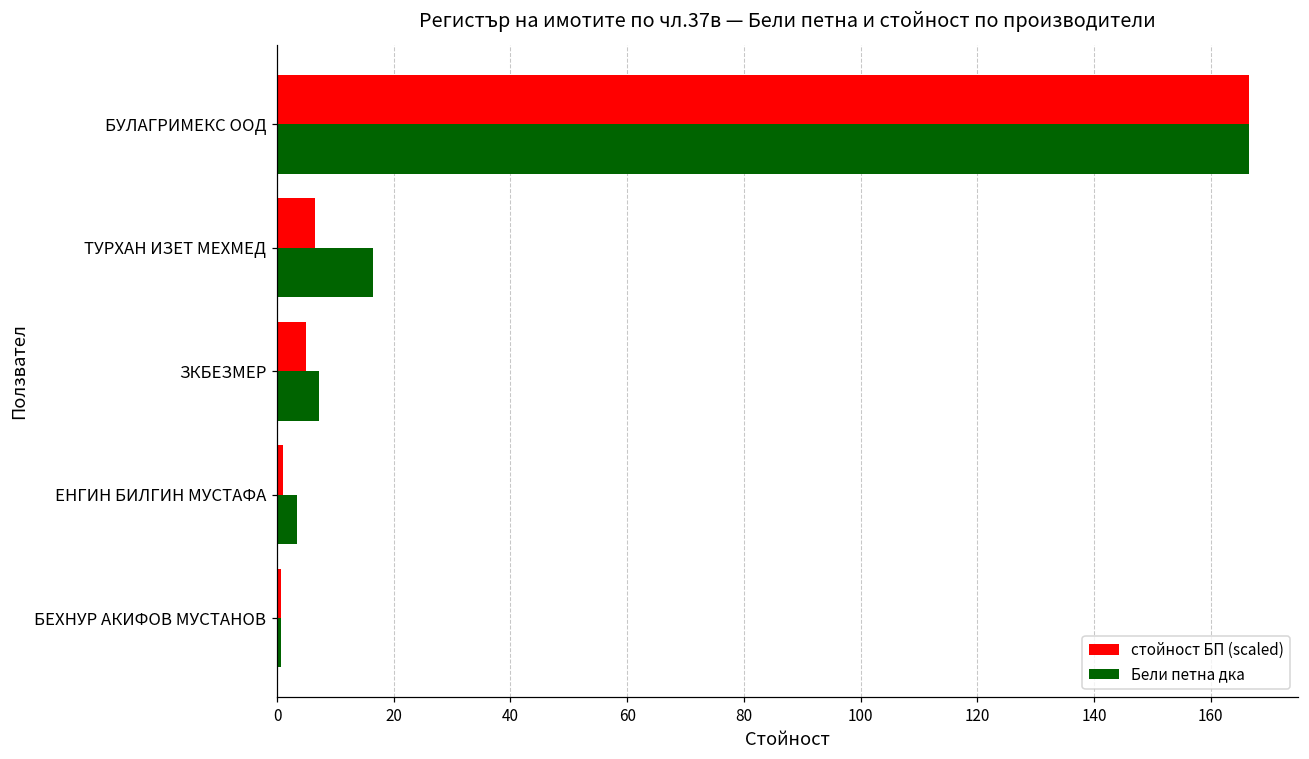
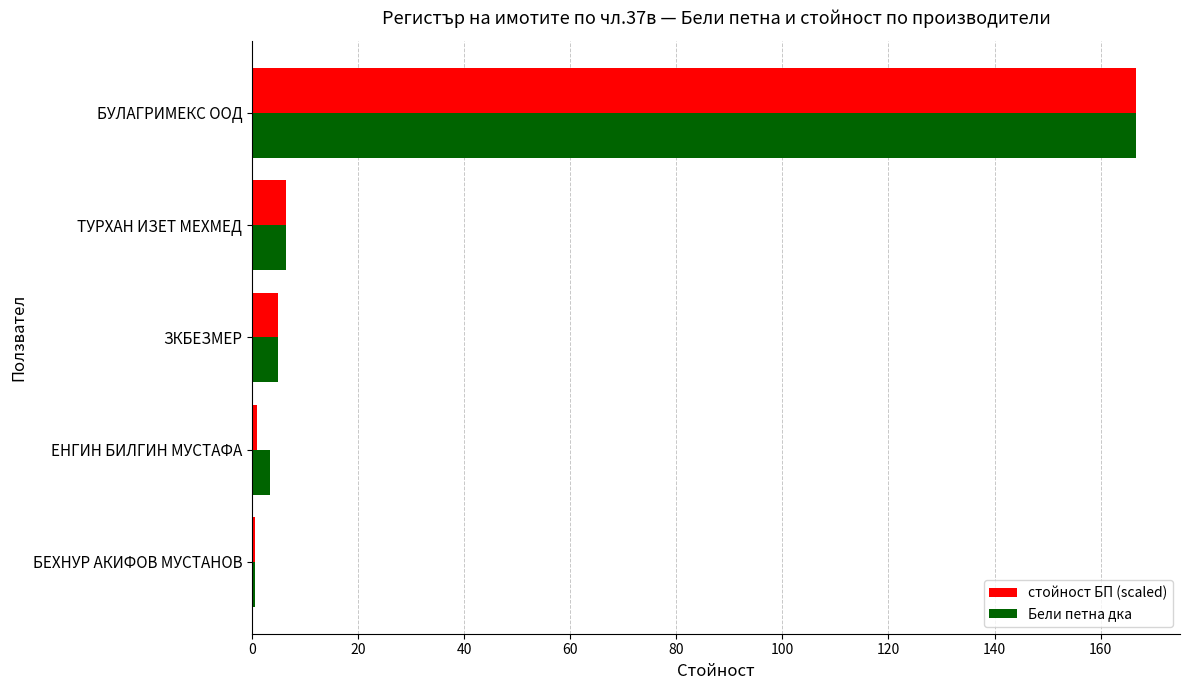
Бели петна дка, ТУРХАН ИЗЕТ МЕХМЕД: 16 -> 7
Бели петна дка, ЗКБЕЗМЕР: 7 -> 5
